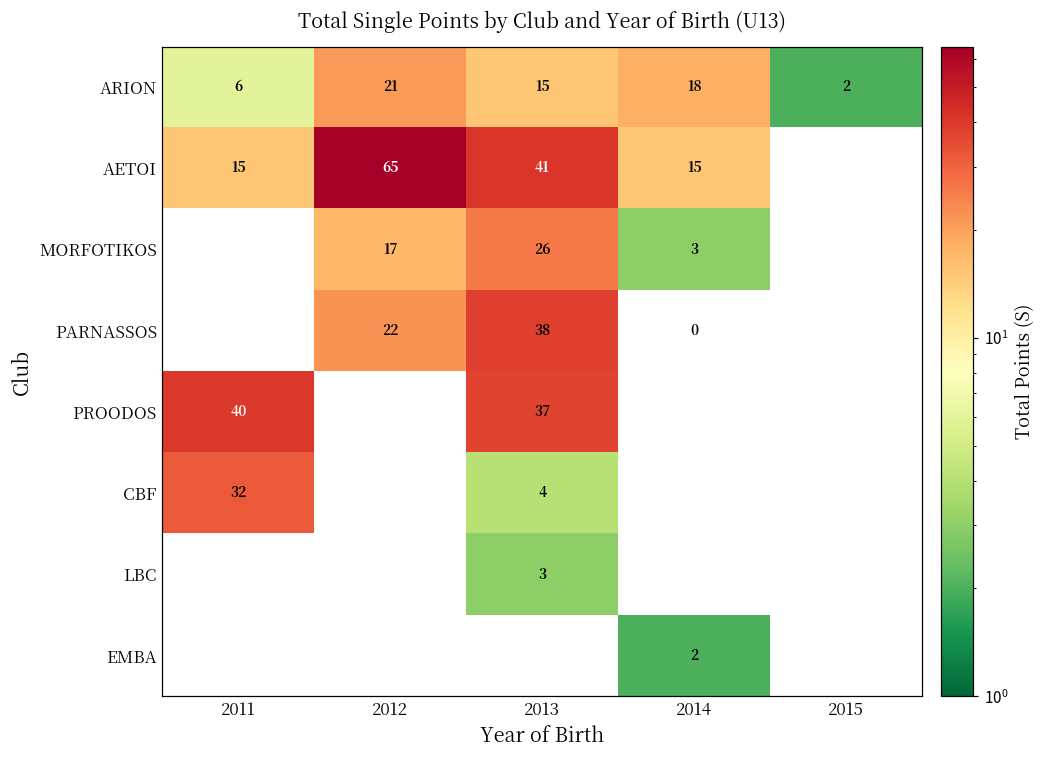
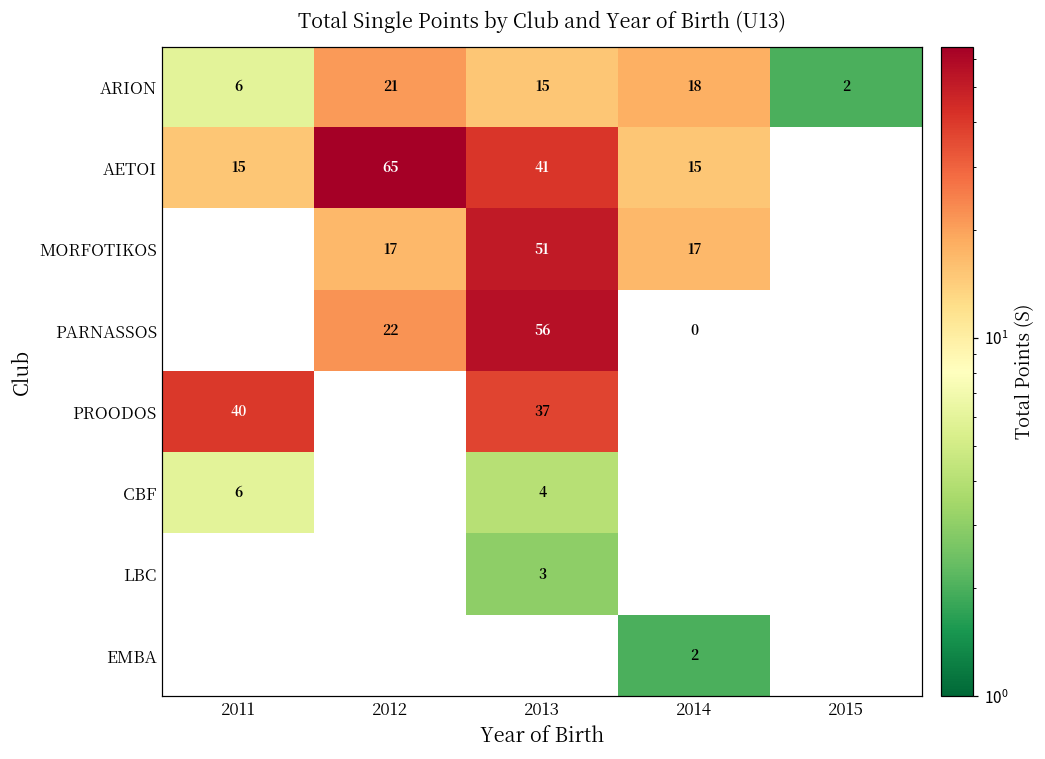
MORFOTIKOS, 2013: 26 -> 51
MORFOTIKOS, 2014: 3 -> 17
PARNASSOS, 2013: 38 -> 56
CBF, 2011: 32 -> 6
